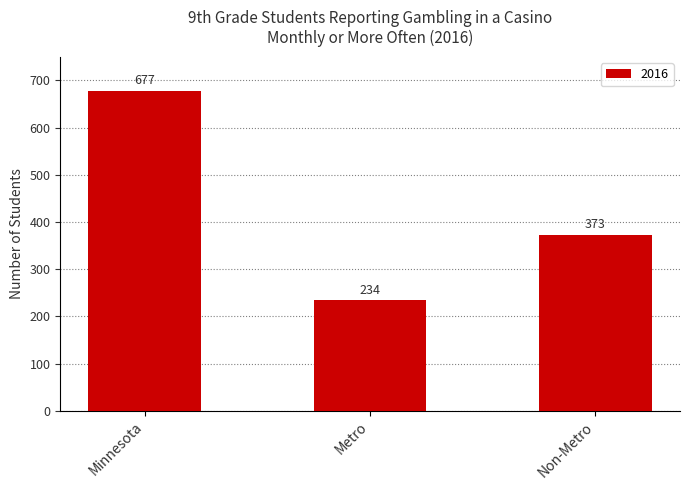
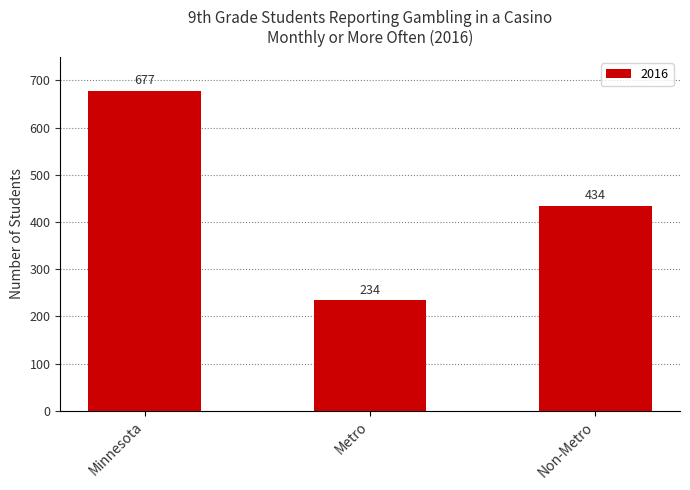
Non-Metro: 373 -> 434
